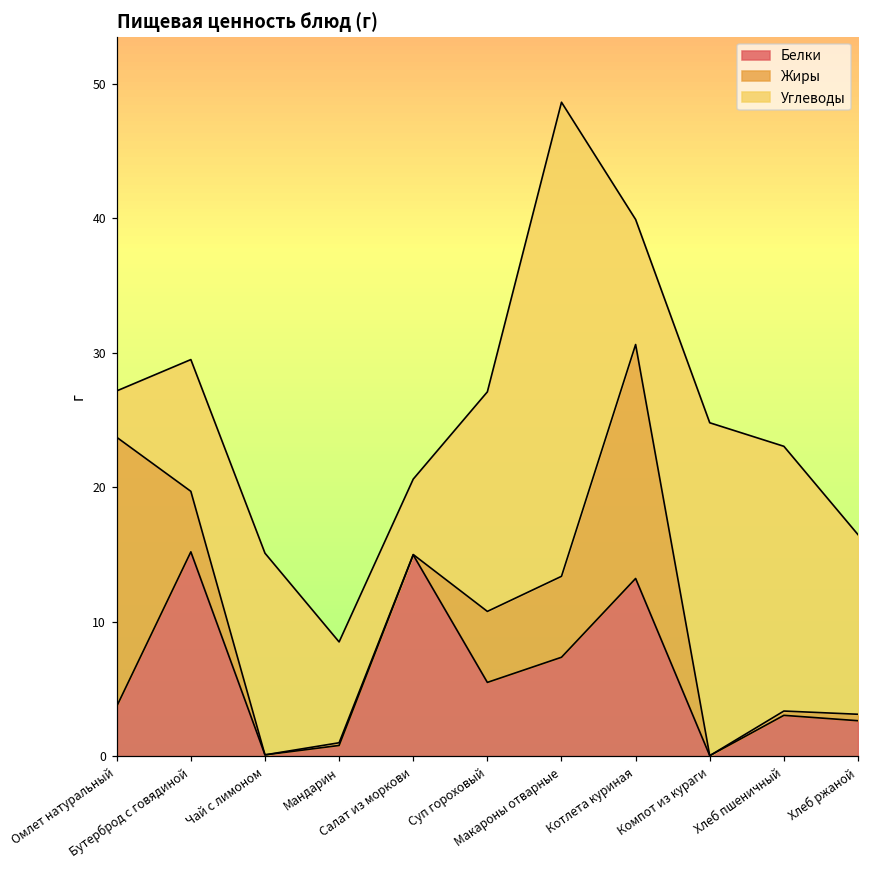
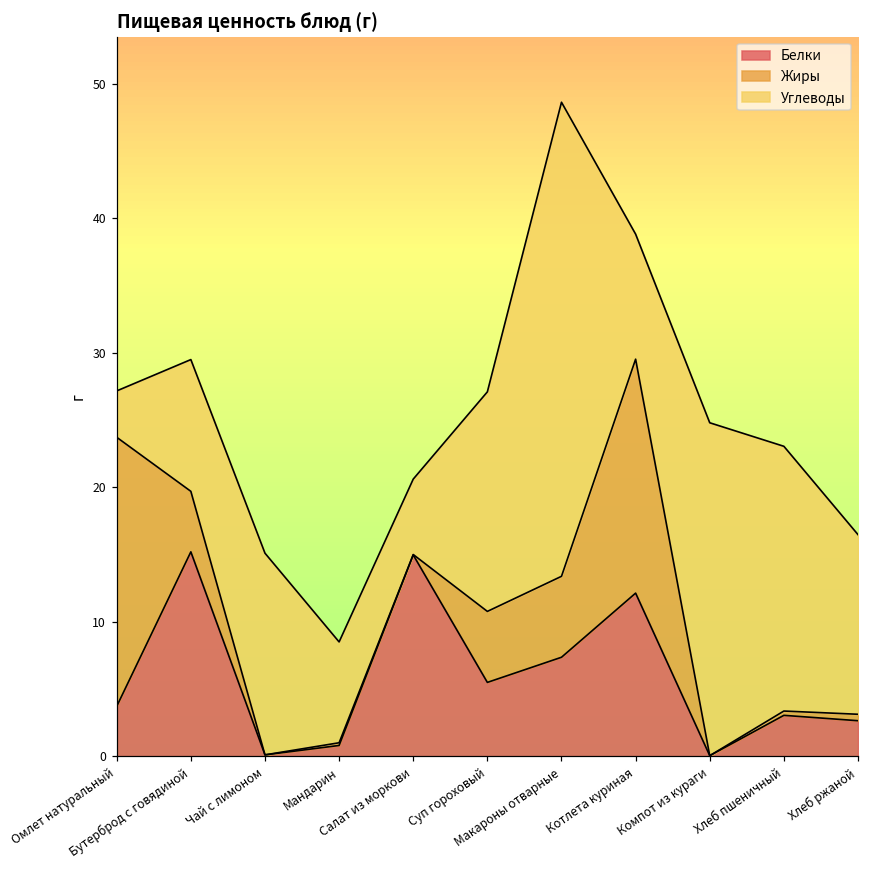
Белки, Котлета куриная: 13.2 -> 12.1
